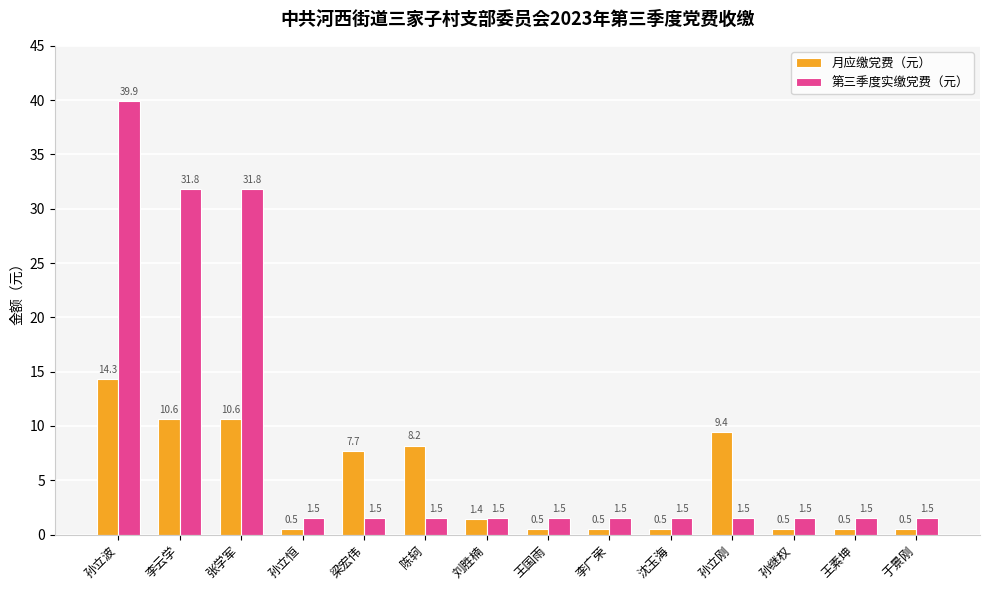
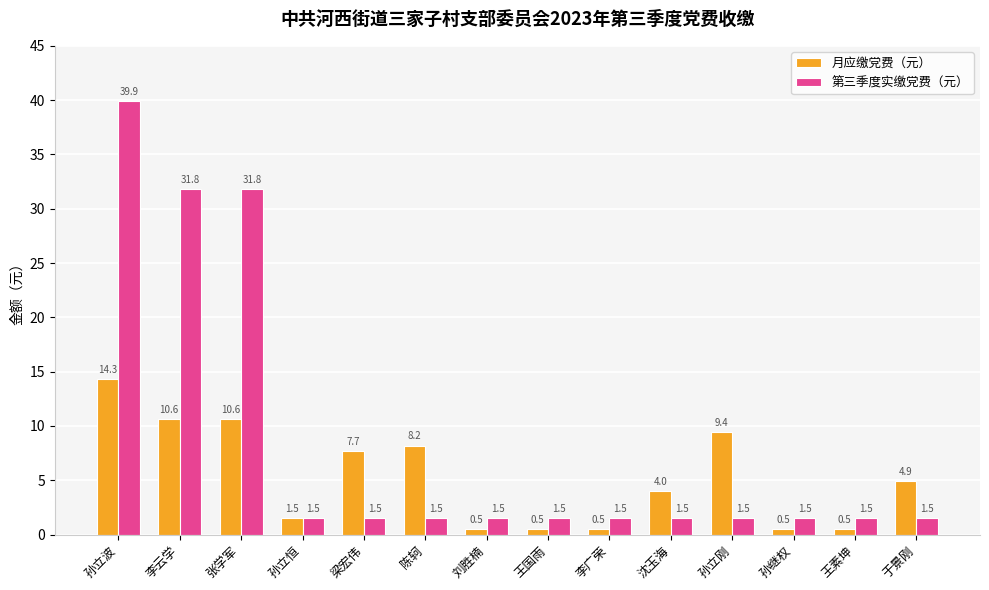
月应缴党费（元）, 孙立恒: 0.5 -> 1.5
月应缴党费（元）, 刘胜楠: 1.4 -> 0.5
月应缴党费（元）, 沈玉海: 0.5 -> 4.0
月应缴党费（元）, 于景刚: 0.5 -> 4.9
